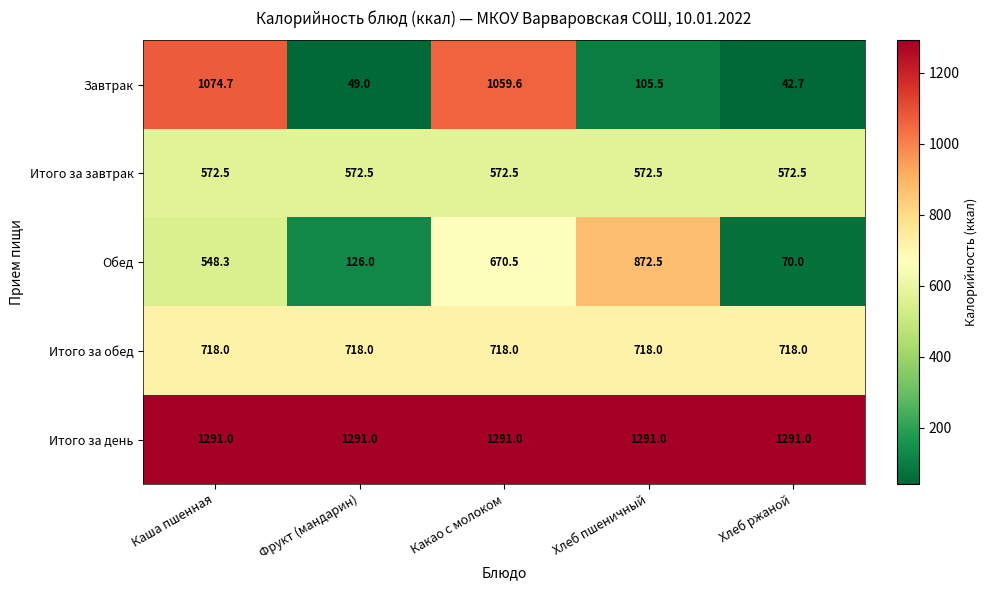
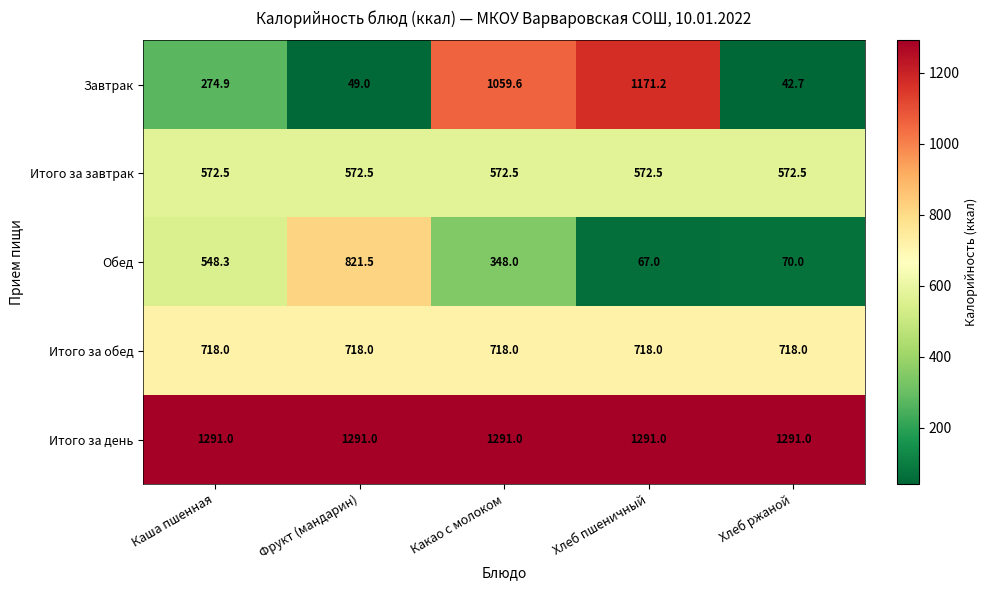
Завтрак, Каша пшенная: 1074.7 -> 274.9
Завтрак, Хлеб пшеничный: 105.5 -> 1171.2
Обед, Фрукт (мандарин): 126.0 -> 821.5
Обед, Какао с молоком: 670.5 -> 348.0
Обед, Хлеб пшеничный: 872.5 -> 67.0
